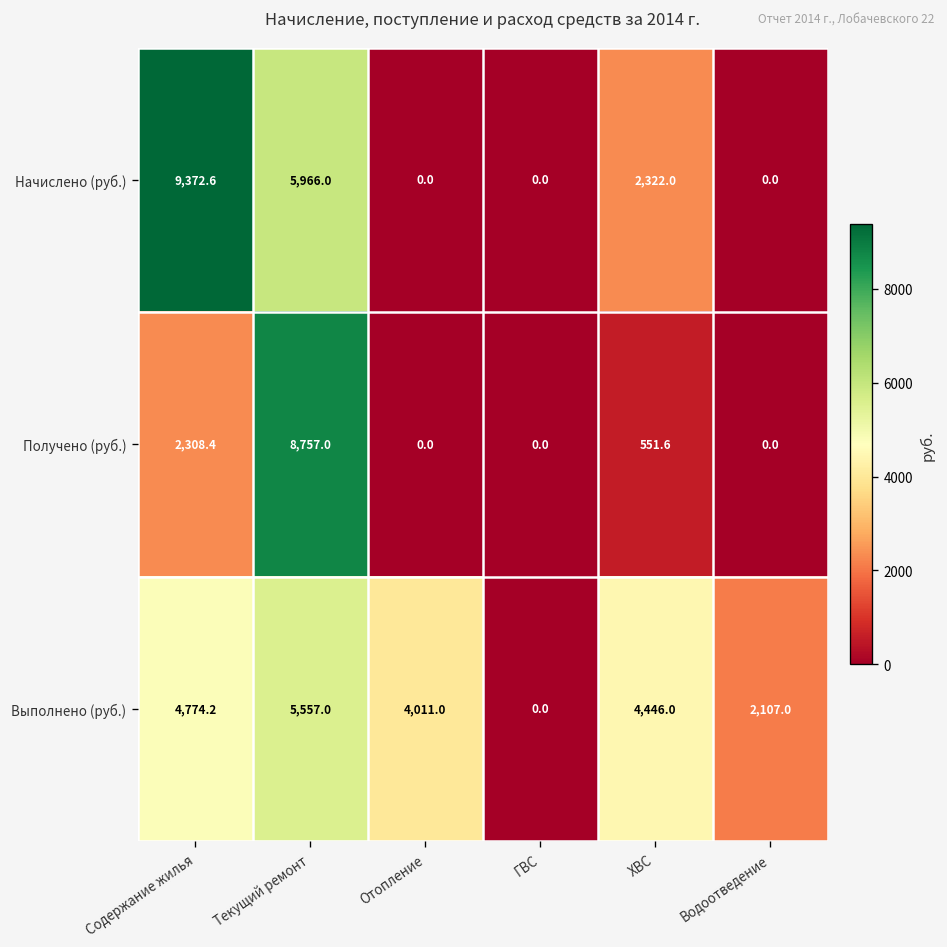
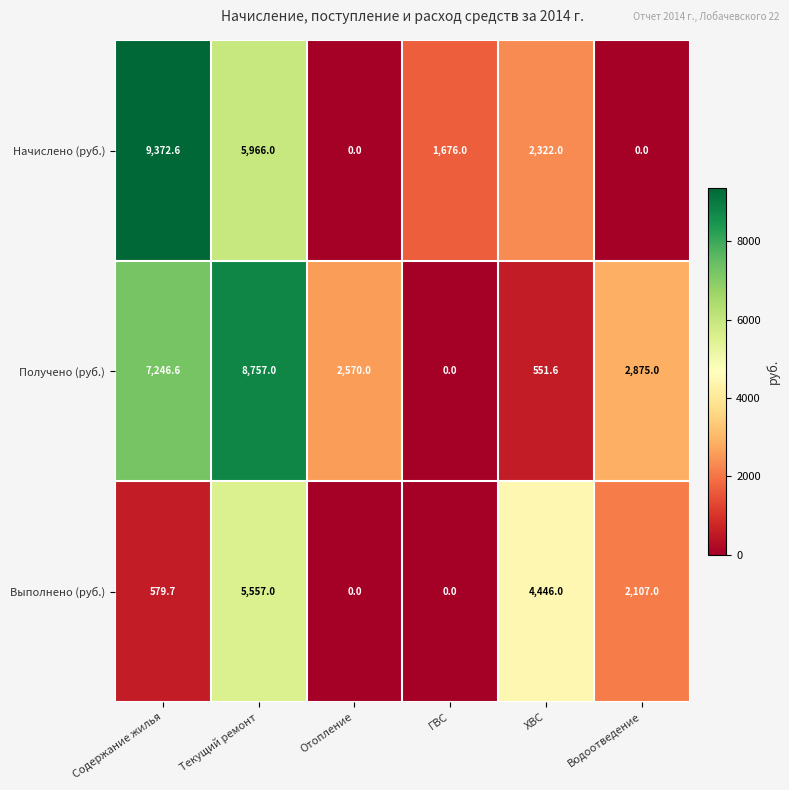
Начислено (руб.), ГВС: 0.0 -> 1,676.0
Получено (руб.), Содержание жилья: 2,308.4 -> 7,246.6
Получено (руб.), Отопление: 0.0 -> 2,570.0
Получено (руб.), Водоотведение: 0.0 -> 2,875.0
Выполнено (руб.), Содержание жилья: 4,774.2 -> 579.7
Выполнено (руб.), Отопление: 4,011.0 -> 0.0
